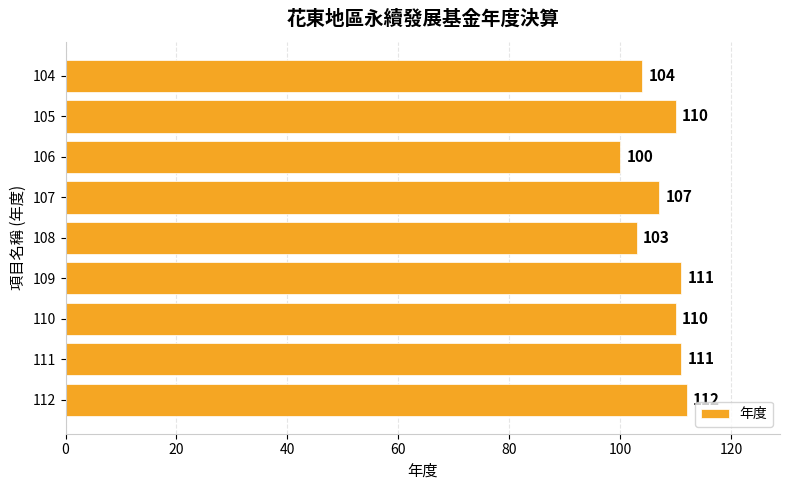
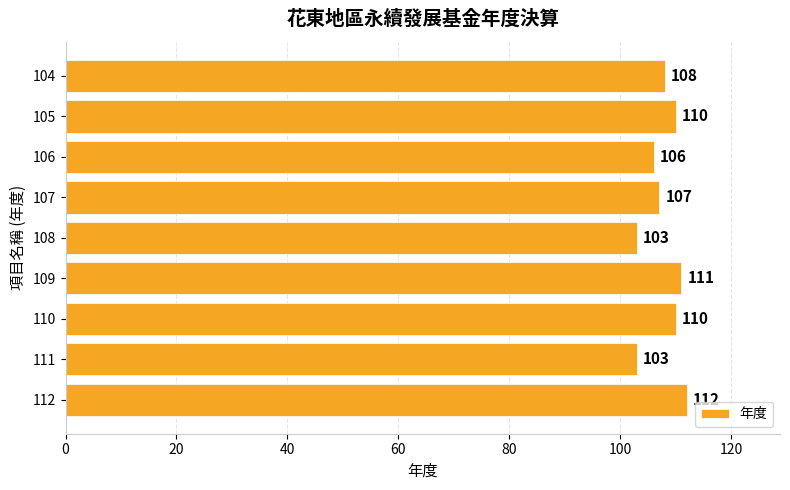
104: 104 -> 108
106: 100 -> 106
111: 111 -> 103
